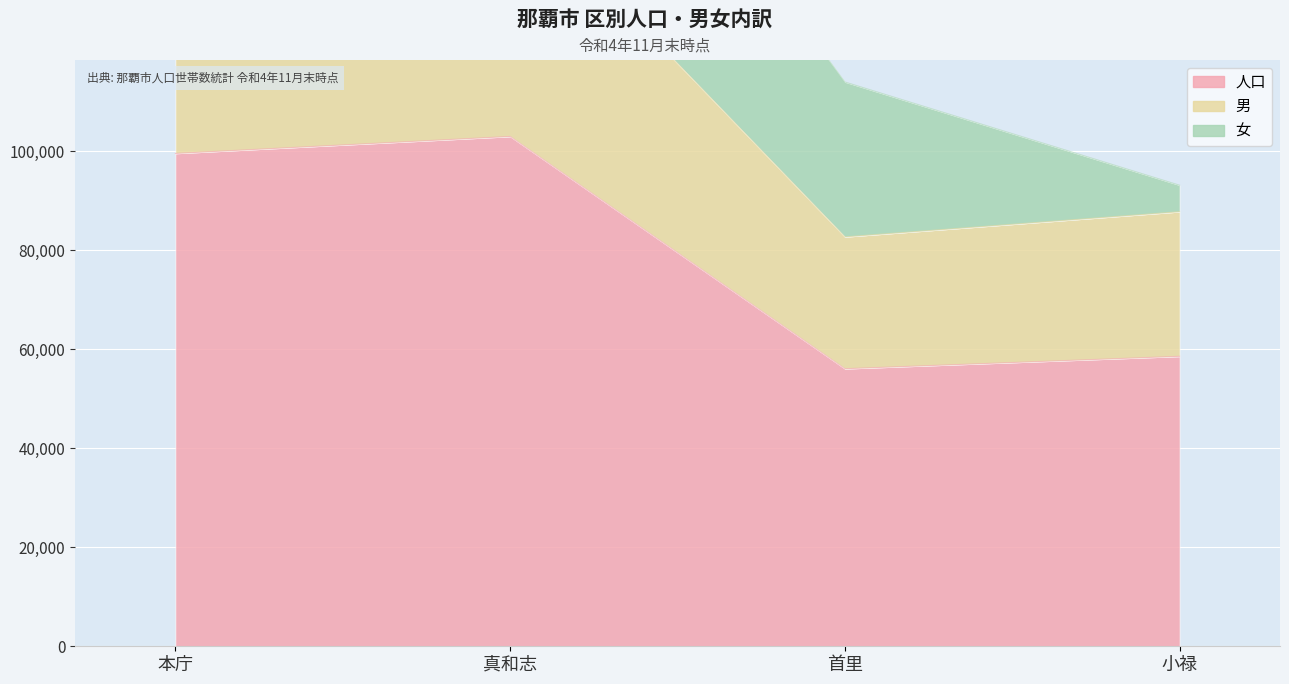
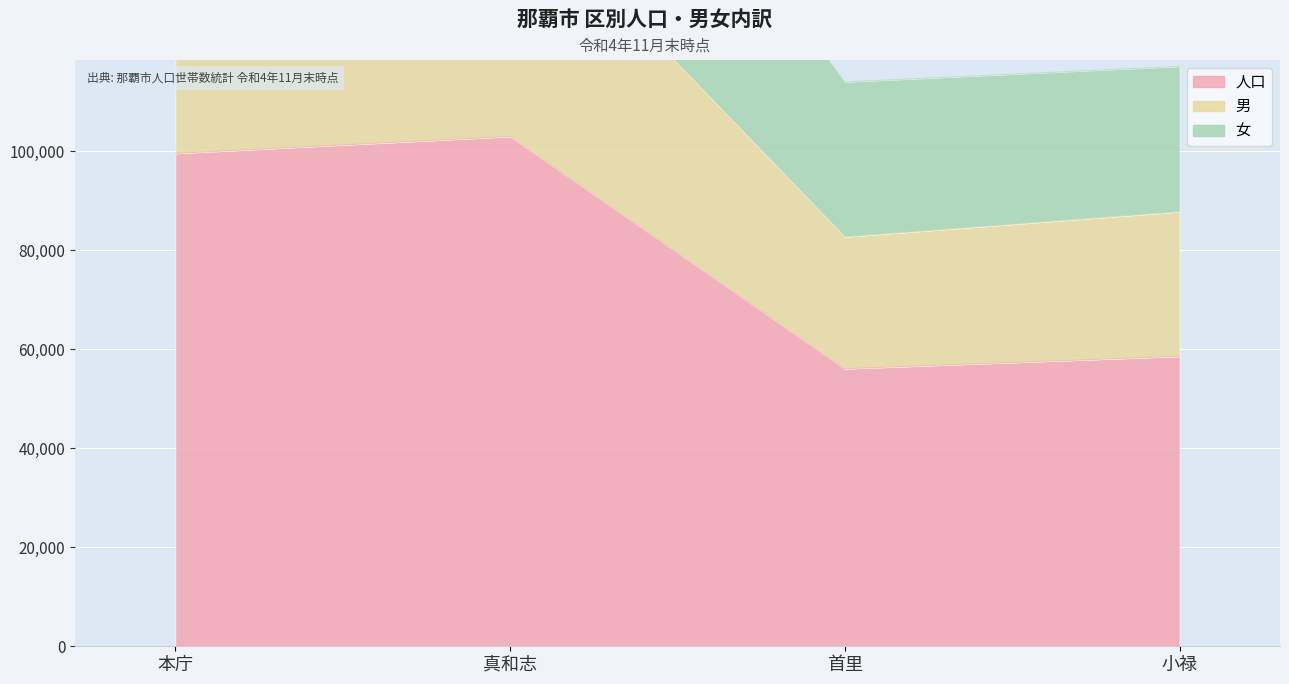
女, 小禄: 5,000 -> 29,000
